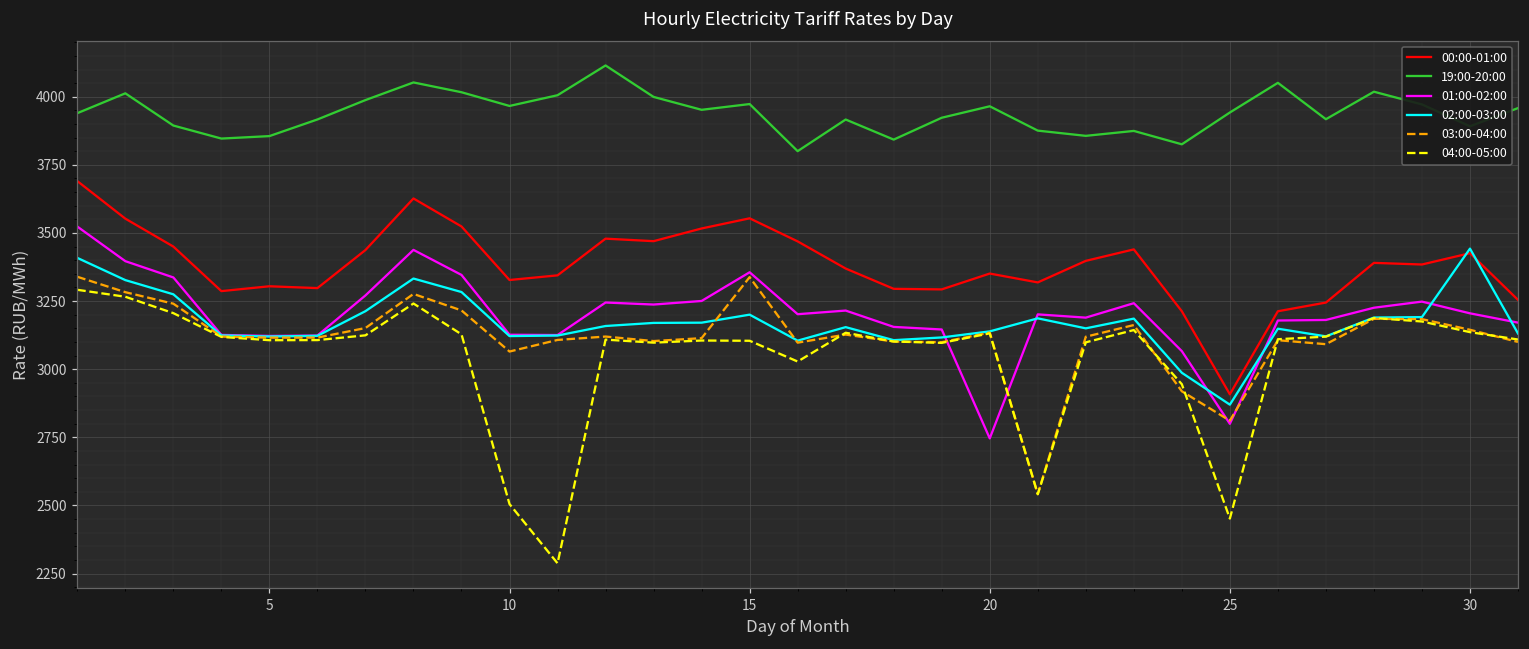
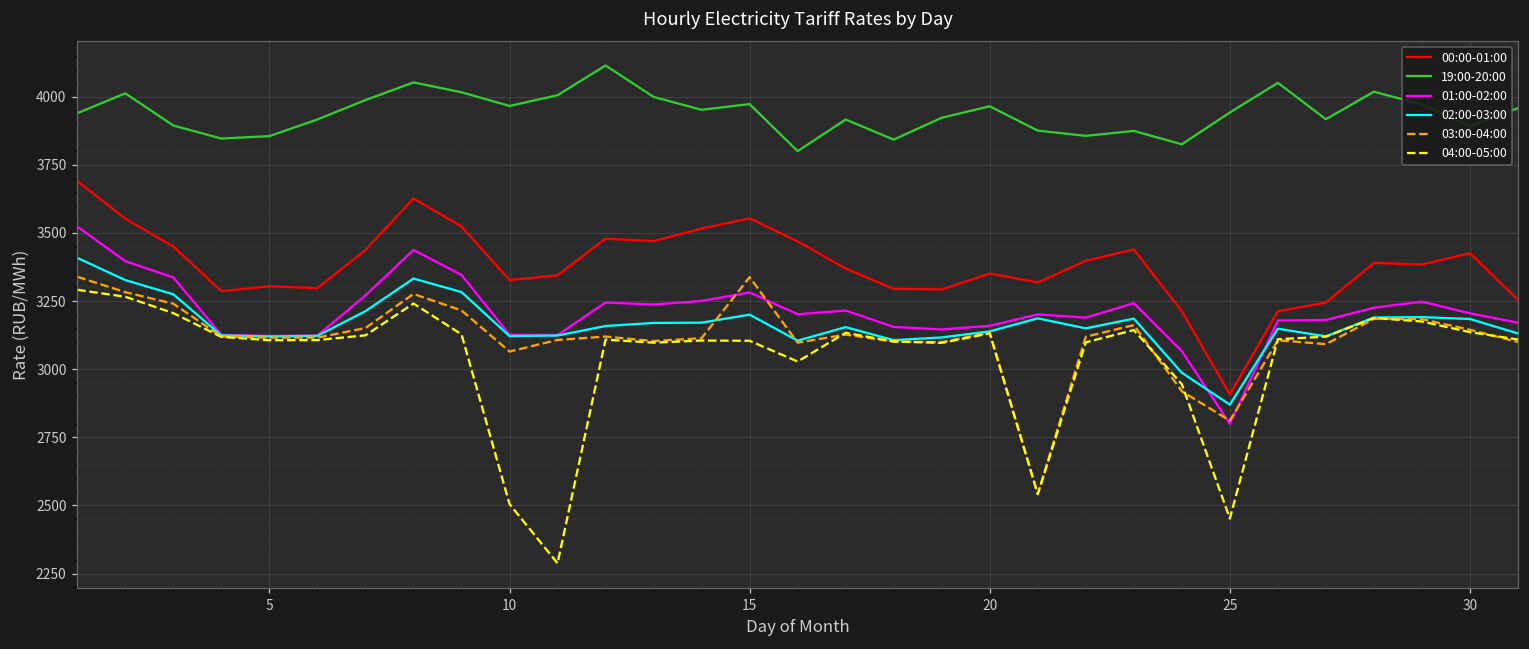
01:00-02:00, 15: 3360 -> 3280
01:00-02:00, 20: 2750 -> 3160
02:00-03:00, 30: 3440 -> 3180
